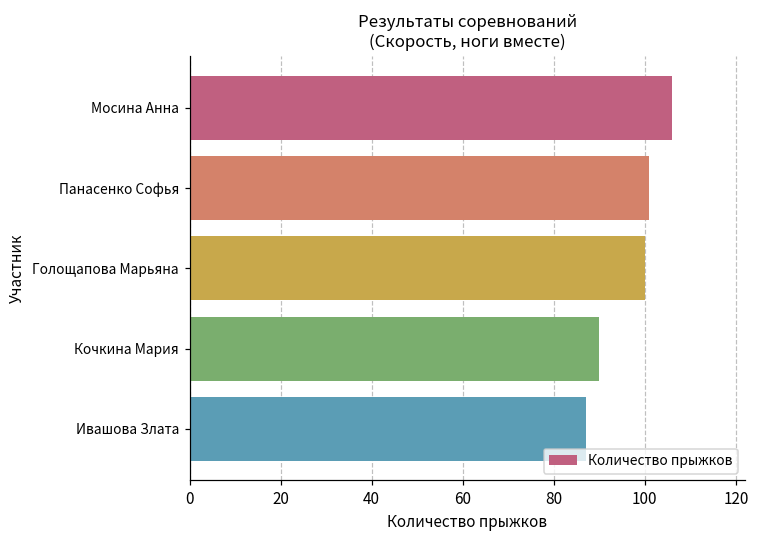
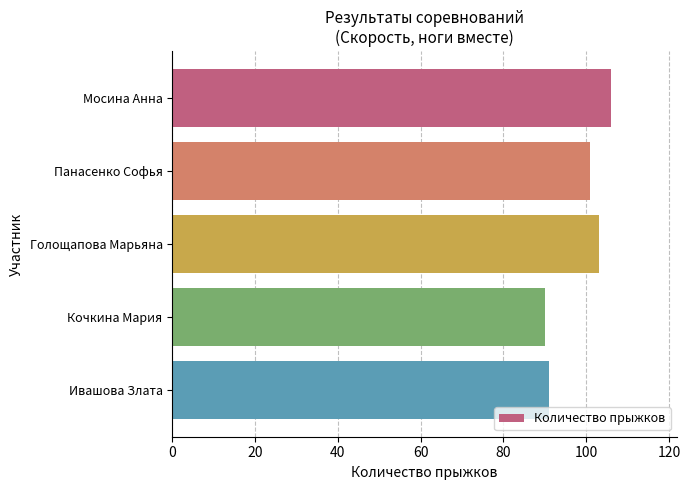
Голощапова Марьяна: 100 -> 103
Ивашова Злата: 87 -> 91
